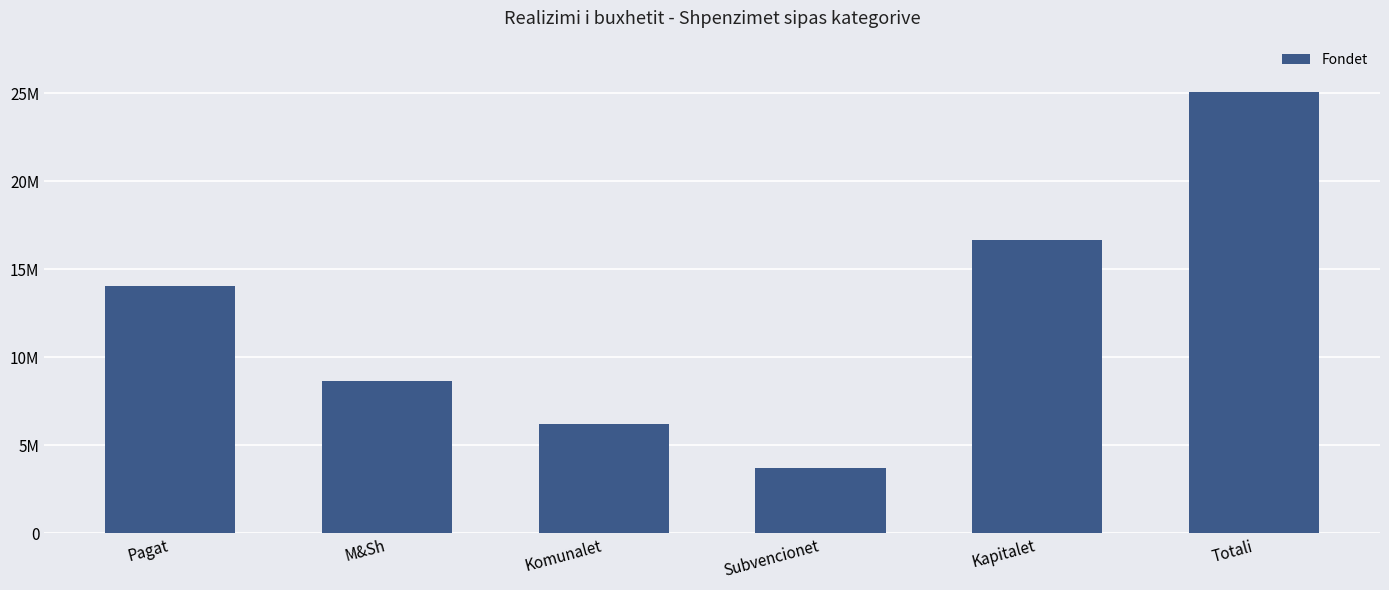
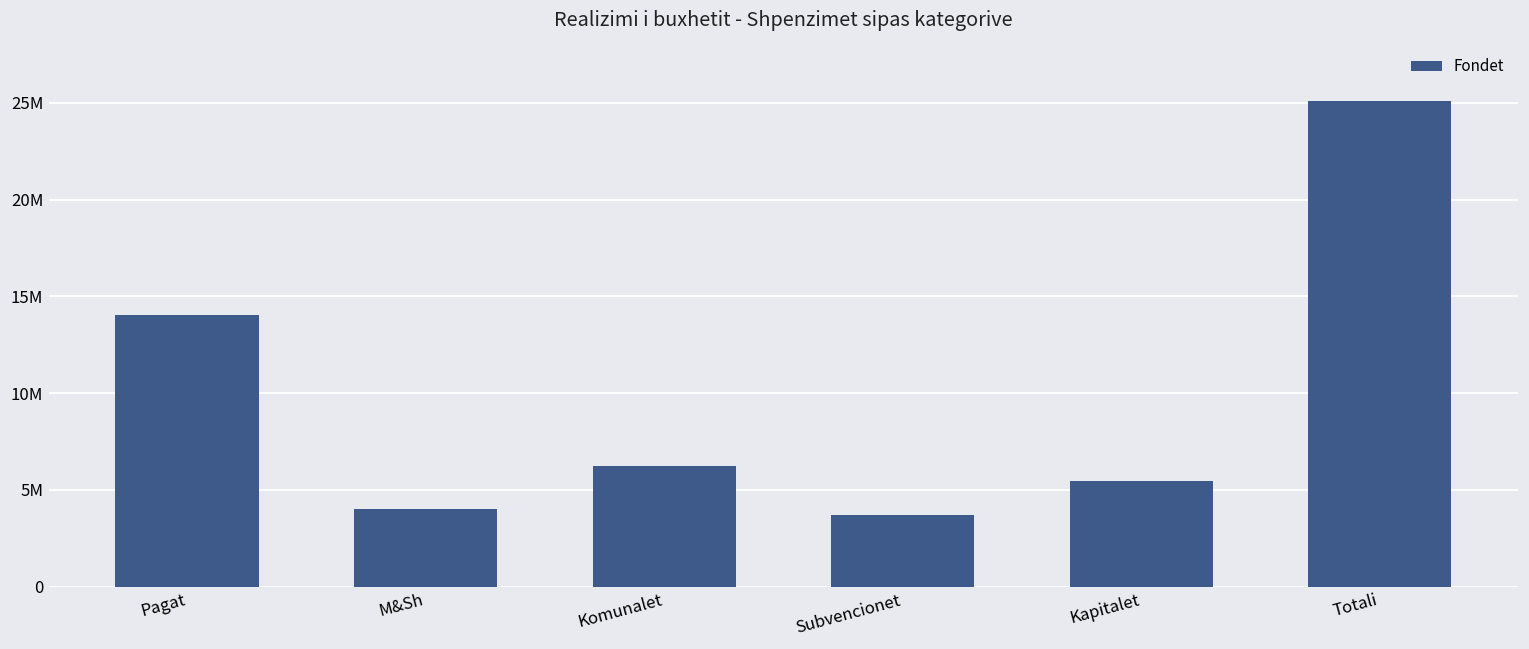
M&Sh: 8700000 -> 4000000
Kapitalet: 16700000 -> 5500000
